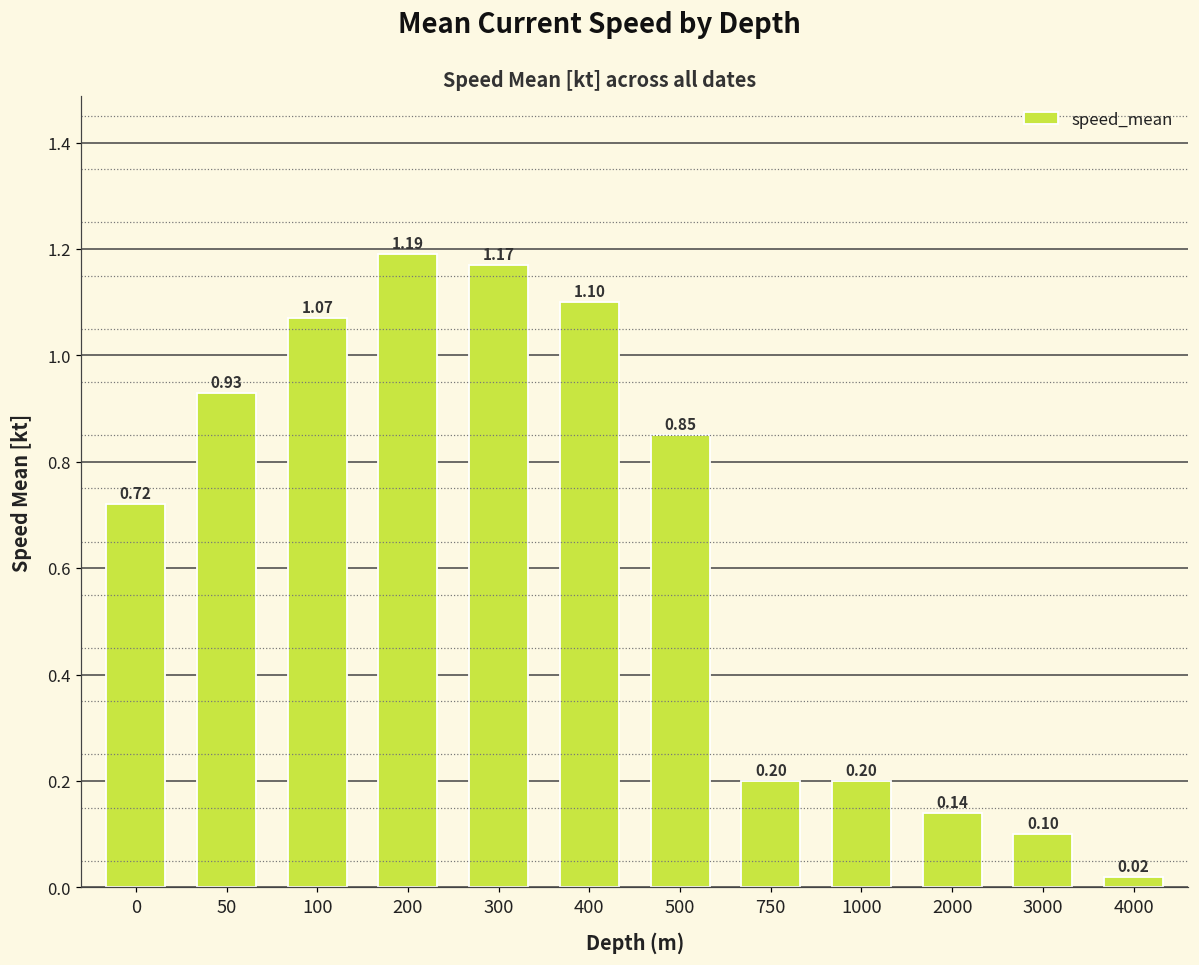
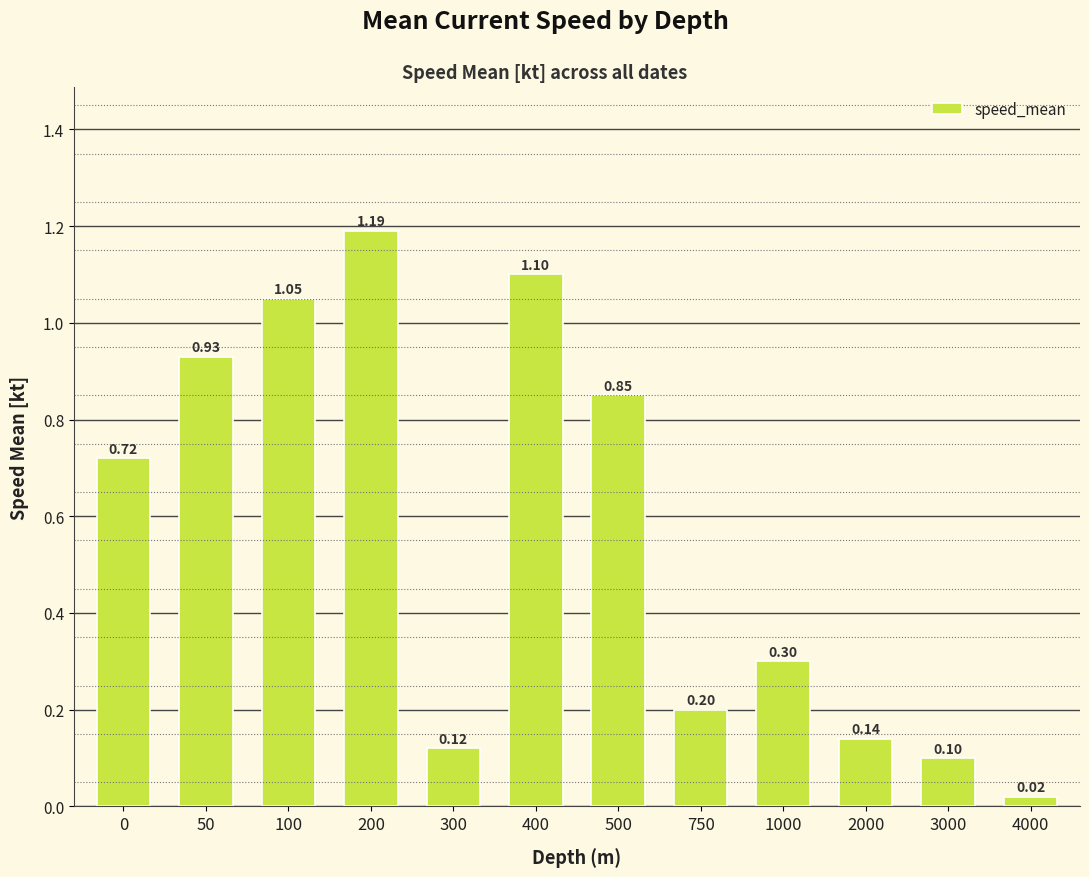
100: 1.07 -> 1.05
300: 1.17 -> 0.12
1000: 0.20 -> 0.30
